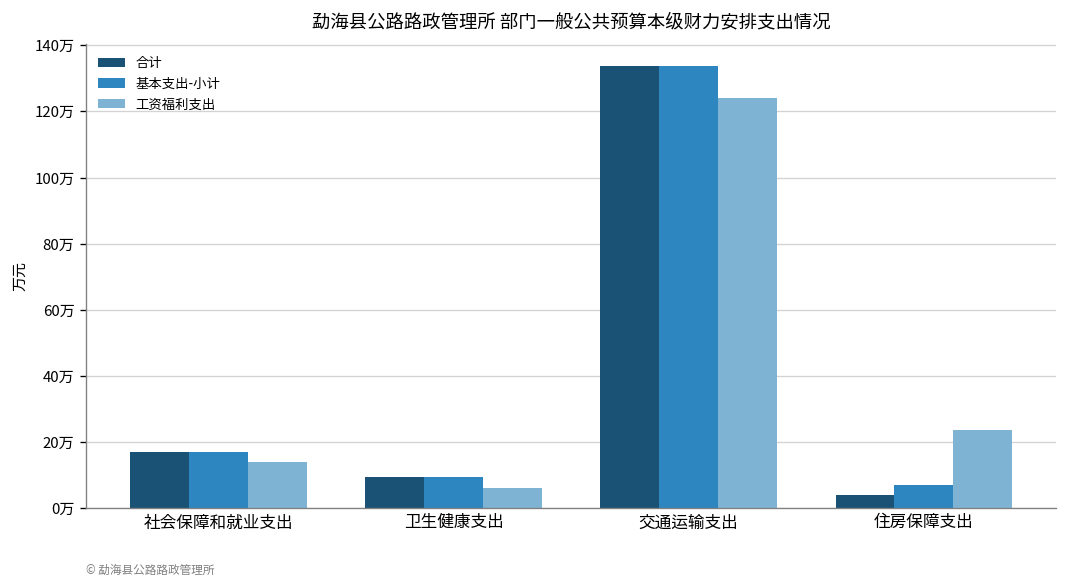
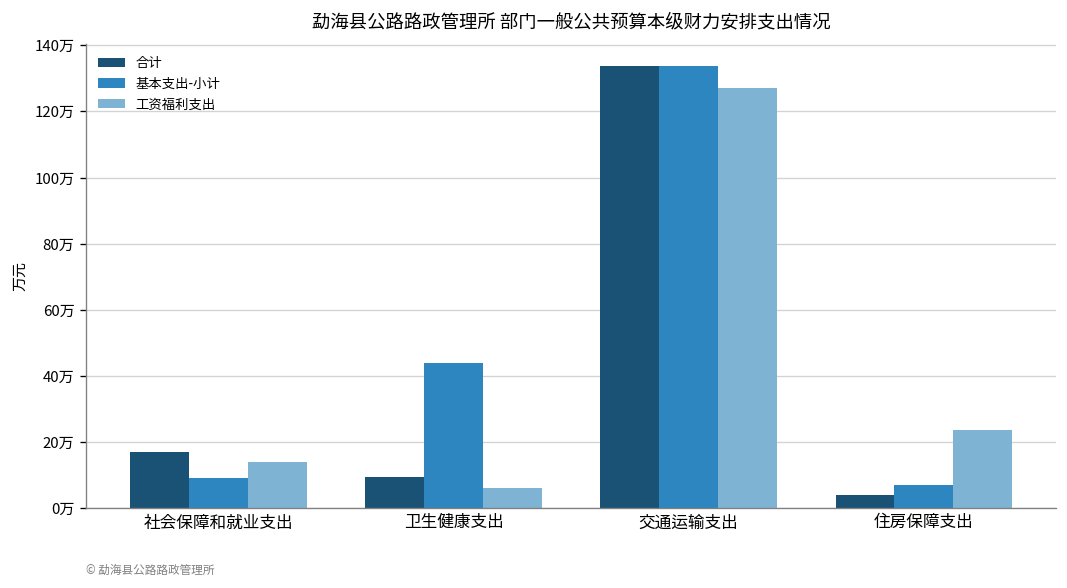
基本支出-小计, 社会保障和就业支出: 17万 -> 9万
基本支出-小计, 卫生健康支出: 9万 -> 44万
工资福利支出, 交通运输支出: 124万 -> 127万
